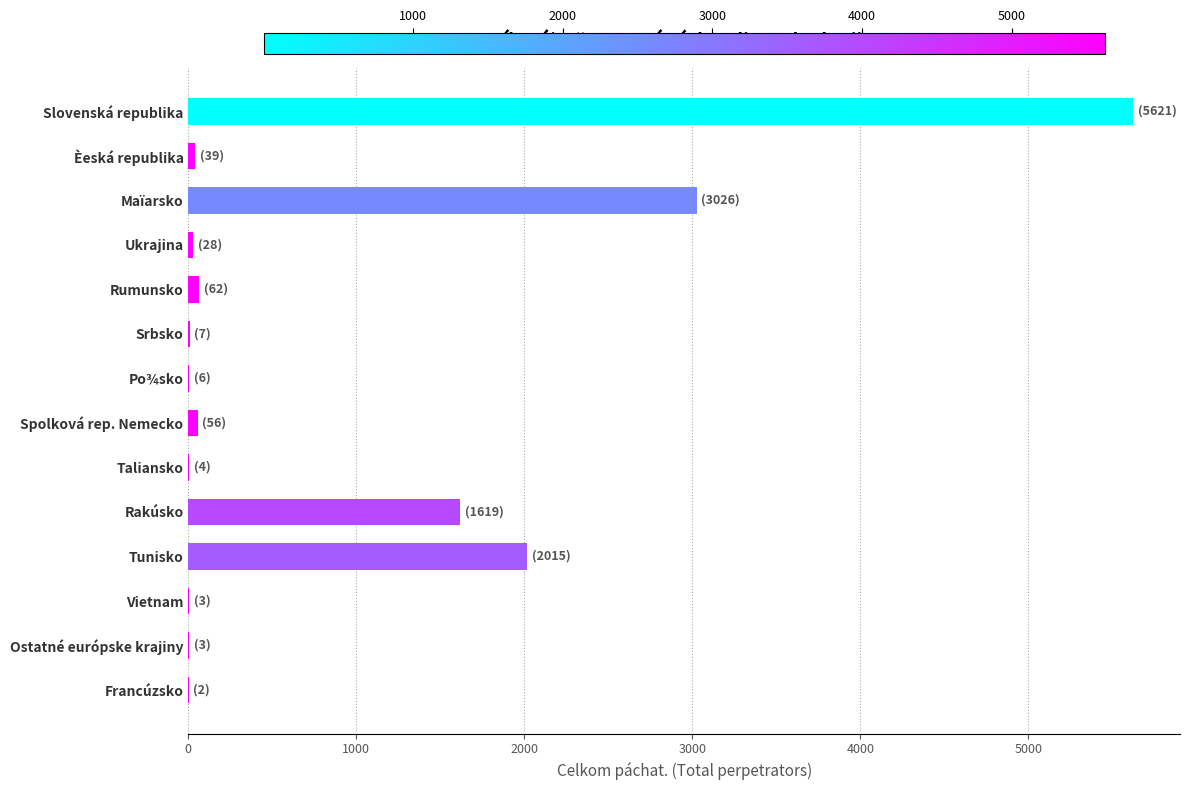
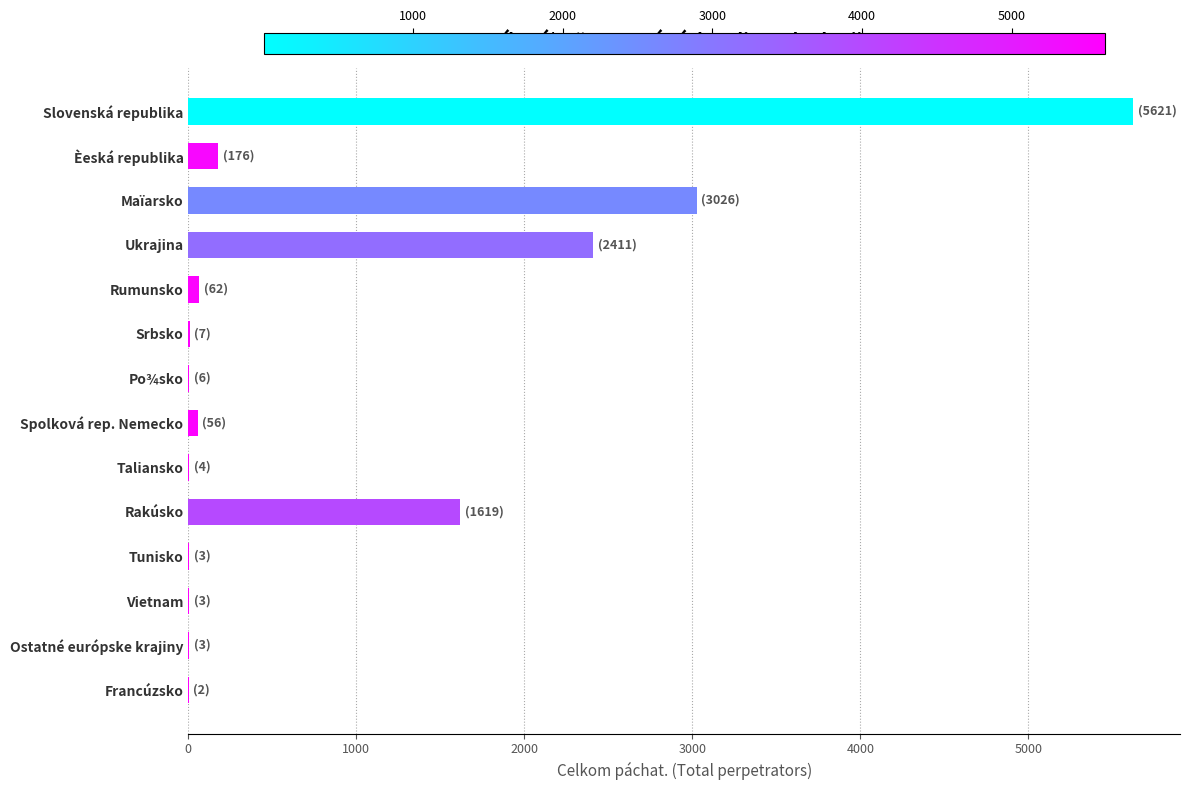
Èeská republika: (39) -> (176)
Ukrajina: (28) -> (2411)
Tunisko: (2015) -> (3)
